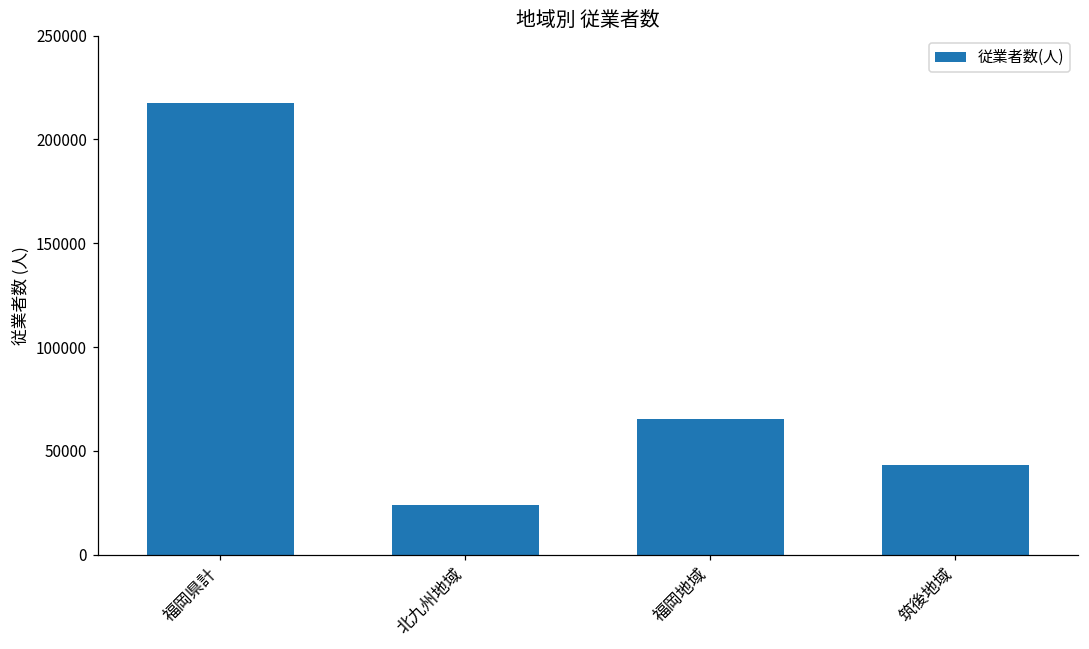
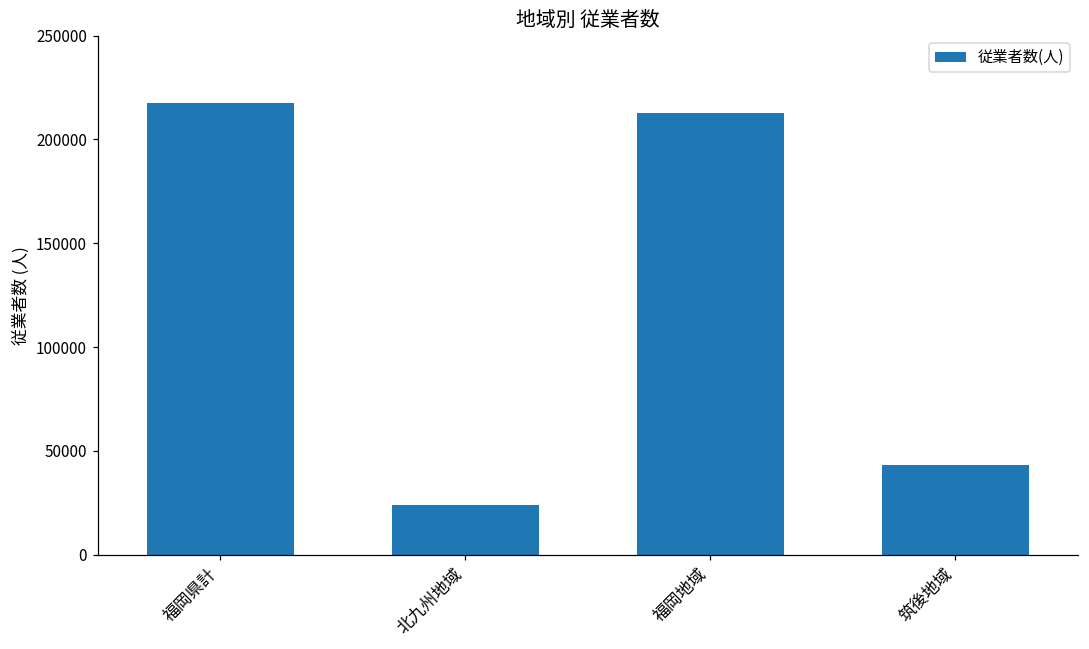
福岡地域: 65000 -> 213000
